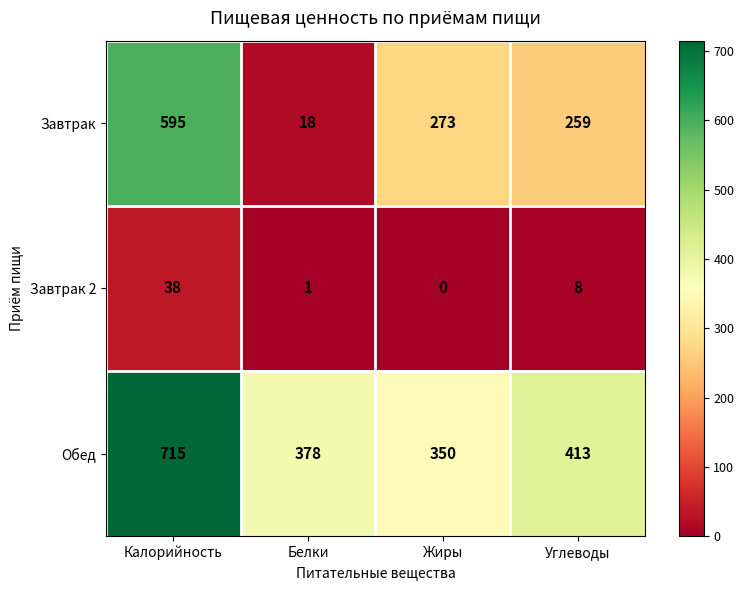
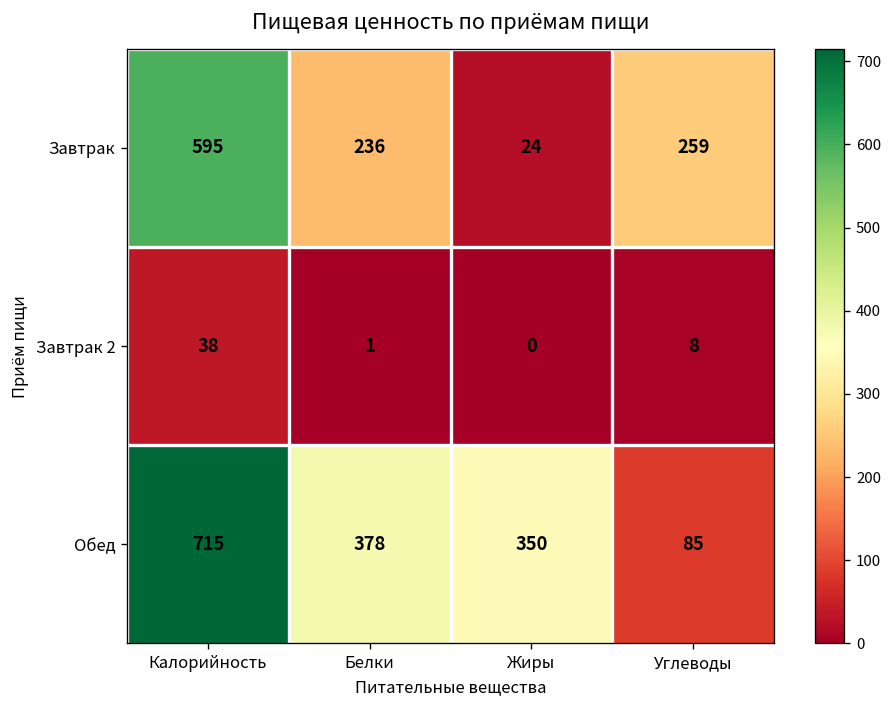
Завтрак, Белки: 18 -> 236
Завтрак, Жиры: 273 -> 24
Обед, Углеводы: 413 -> 85
